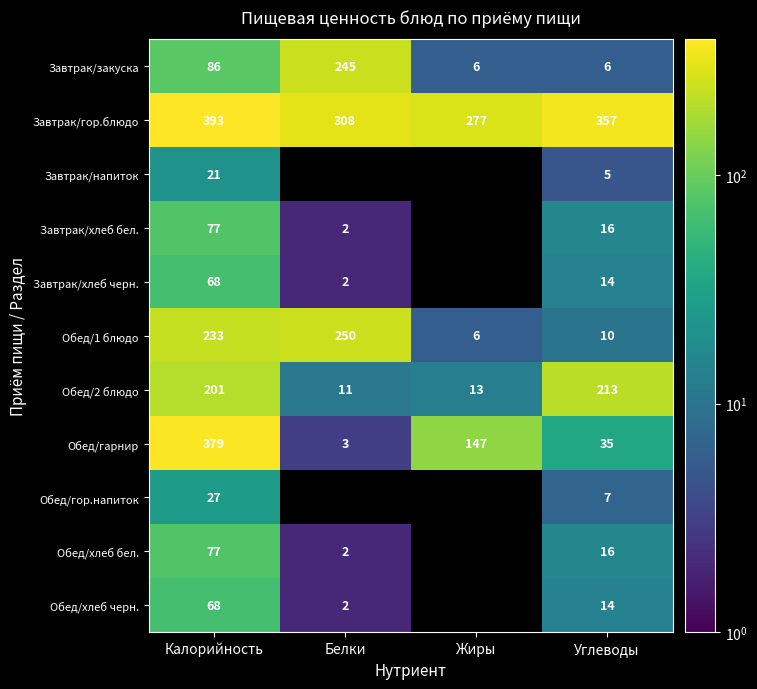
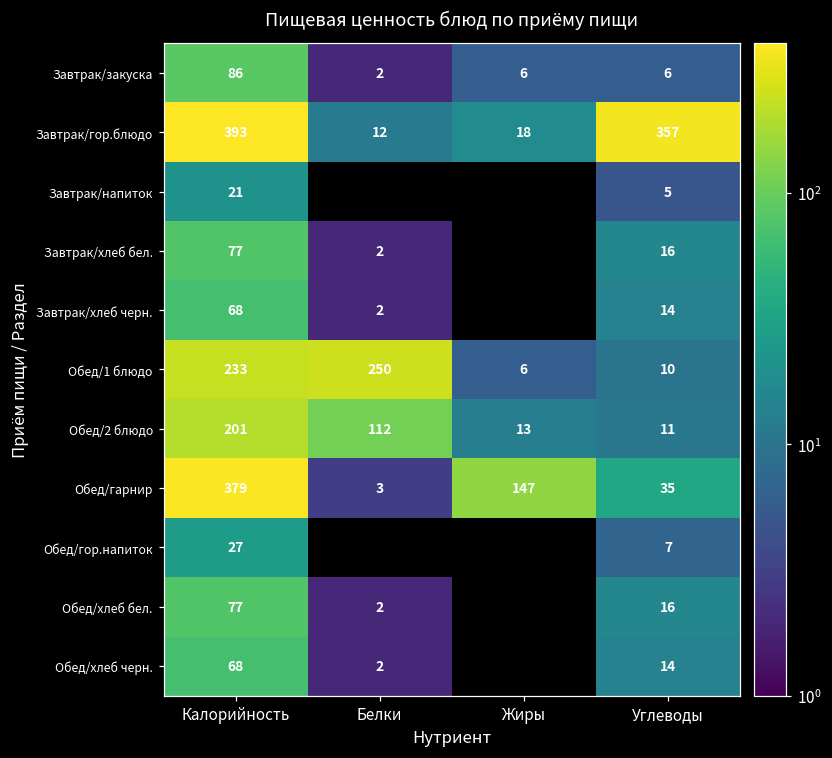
Завтрак/закуска, Белки: 245 -> 2
Завтрак/гор.блюдо, Белки: 308 -> 12
Завтрак/гор.блюдо, Жиры: 277 -> 18
Обед/2 блюдо, Белки: 11 -> 112
Обед/2 блюдо, Углеводы: 213 -> 11
